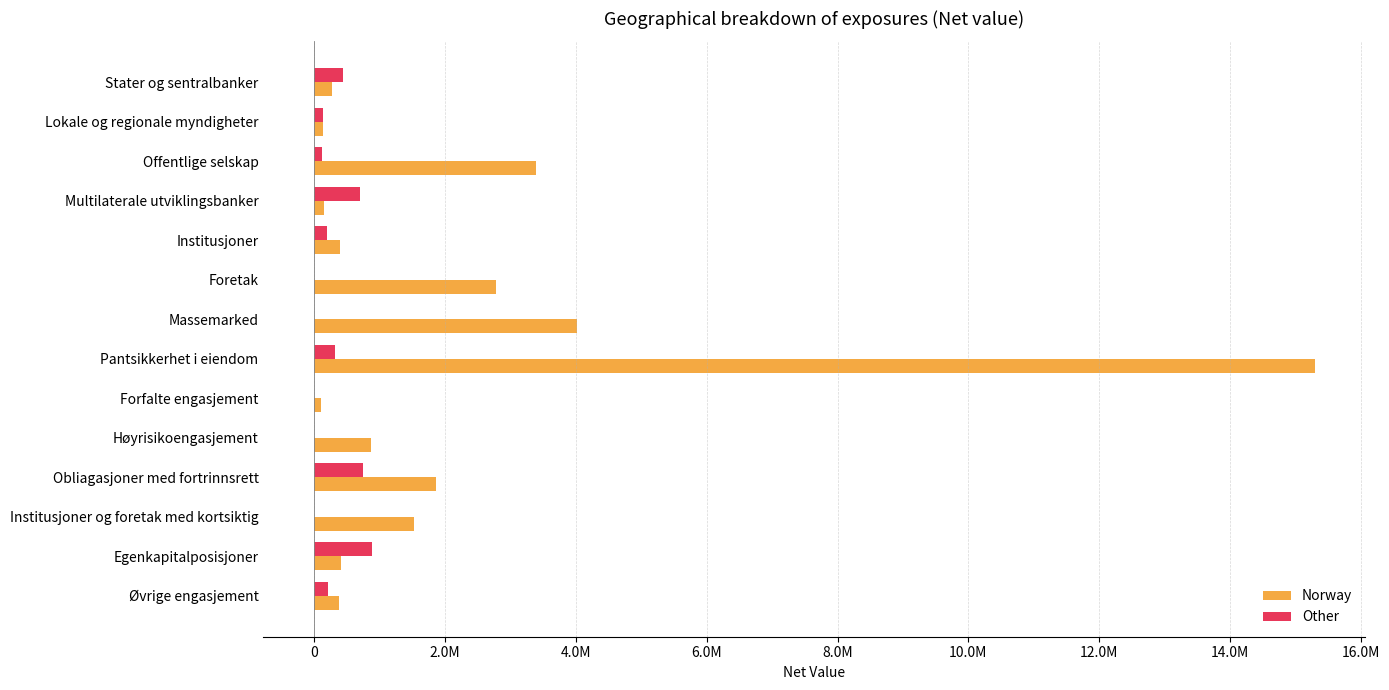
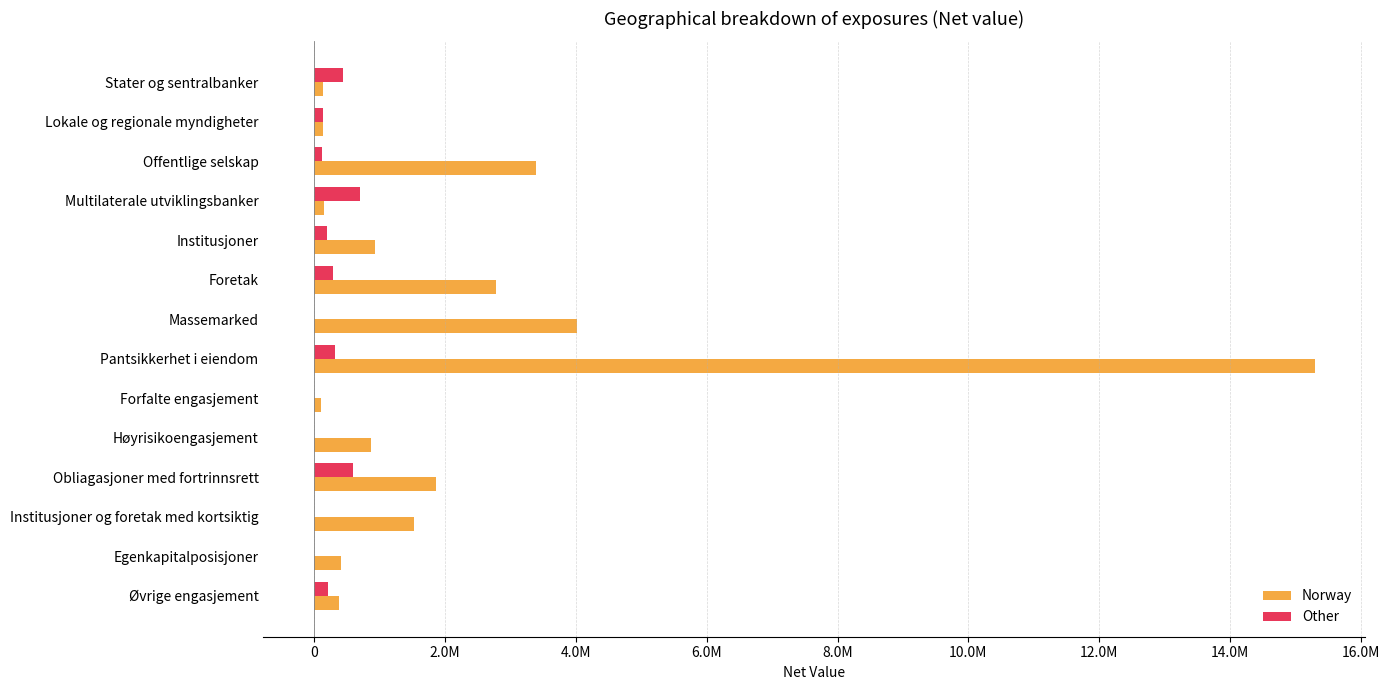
Norway, Stater og sentralbanker: 300000 -> 100000
Norway, Institusjoner: 400000 -> 900000
Other, Foretak: 0 -> 300000
Other, Obliagasjoner med fortrinnsrett: 700000 -> 600000
Other, Egenkapitalposisjoner: 900000 -> 0
